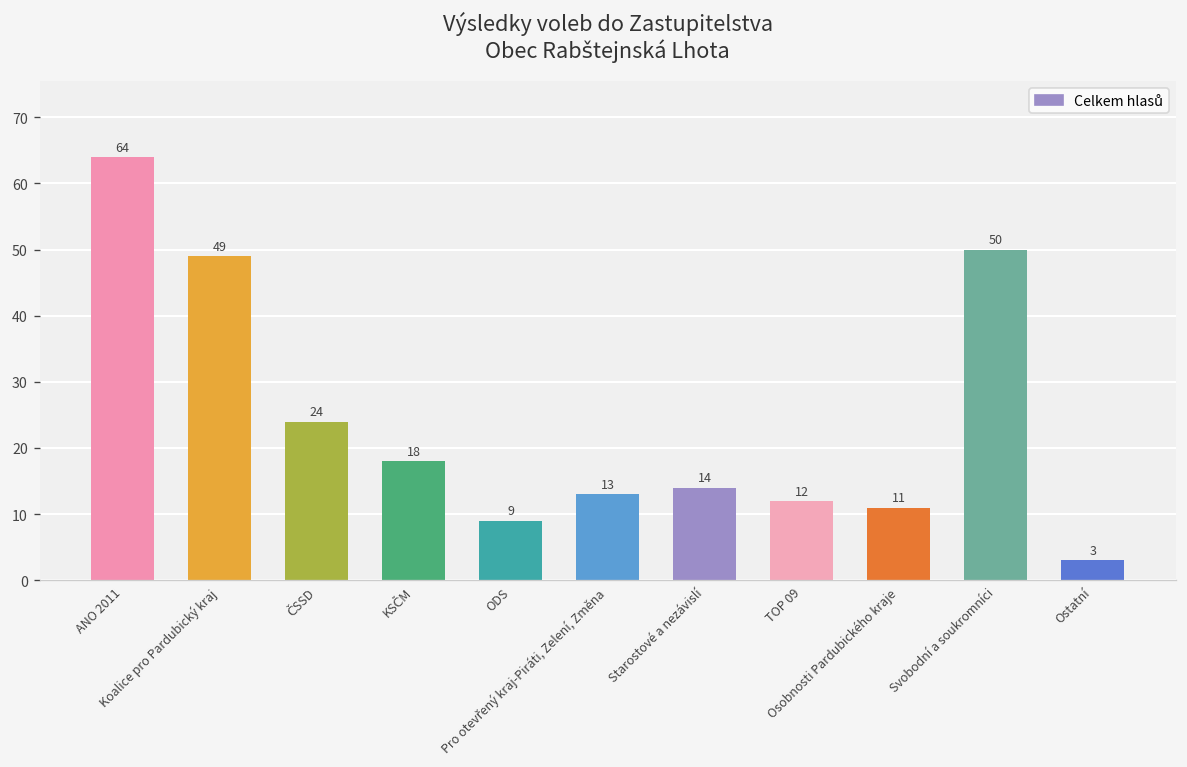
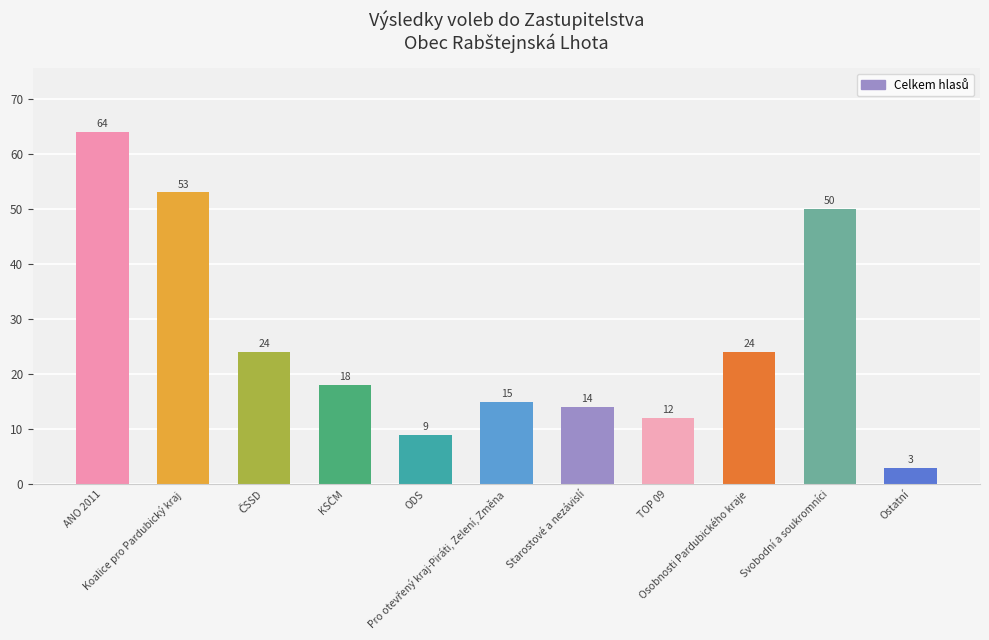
Koalice pro Pardubický kraj: 49 -> 53
Pro otevřený kraj-Piráti, Zelení, Změna: 13 -> 15
Osobnosti Pardubického kraje: 11 -> 24
